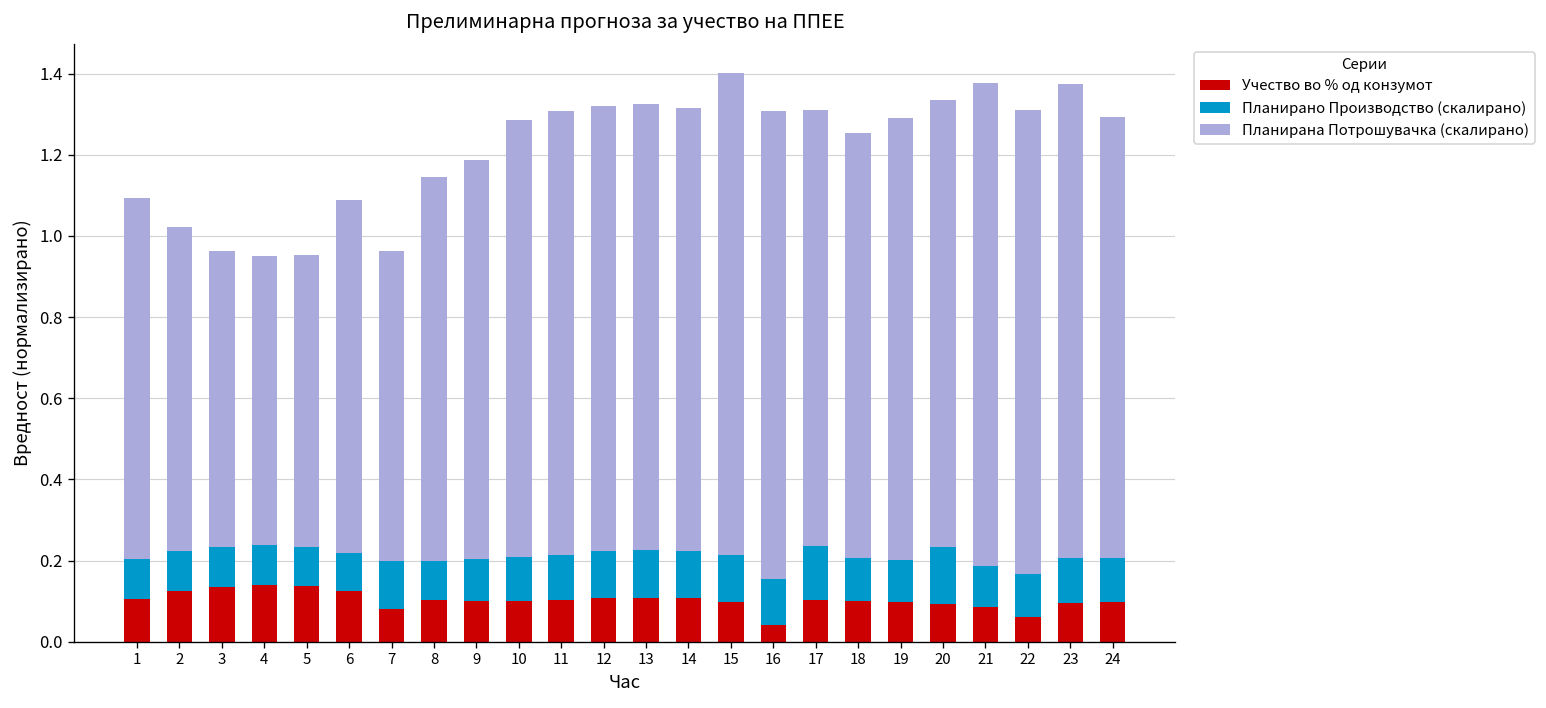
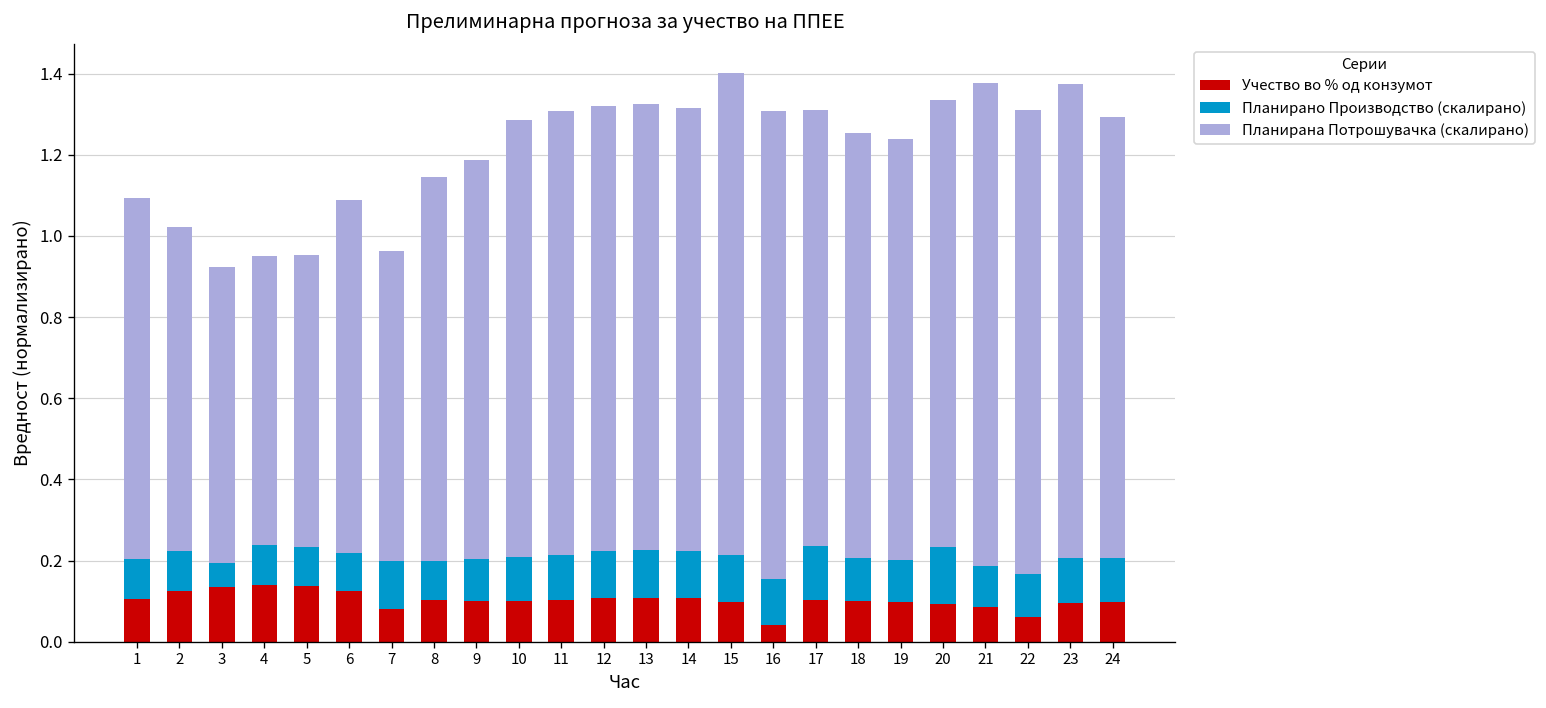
Планирано Производство (скалирано), 3: 0.10 -> 0.06
Планирана Потрошувачка (скалирано), 19: 1.09 -> 1.04
